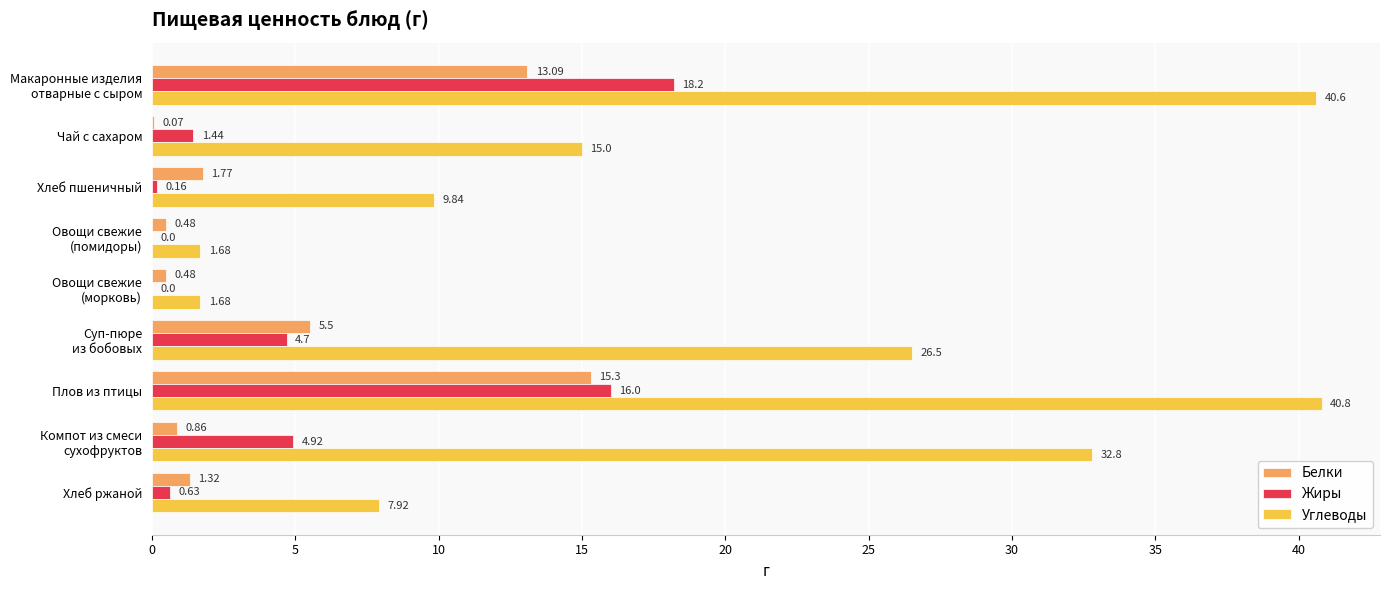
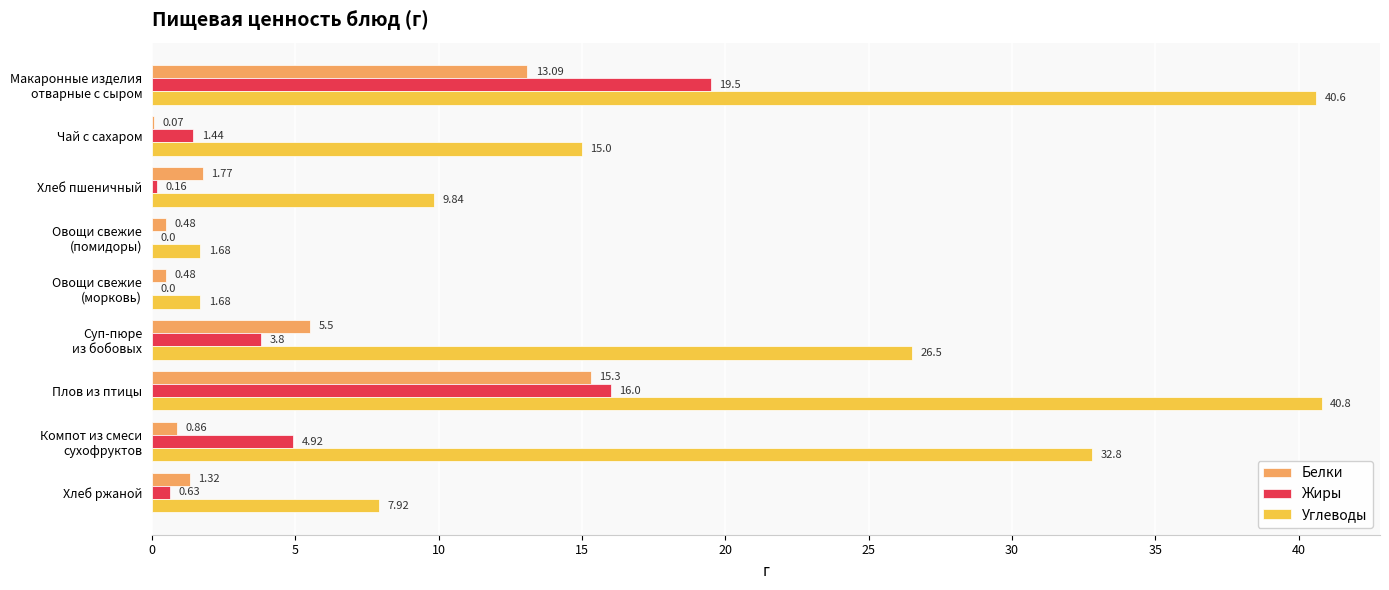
Жиры, Макаронные изделия отварные с сыром: 18.2 -> 19.5
Жиры, Суп-пюре из бобовых: 4.7 -> 3.8
